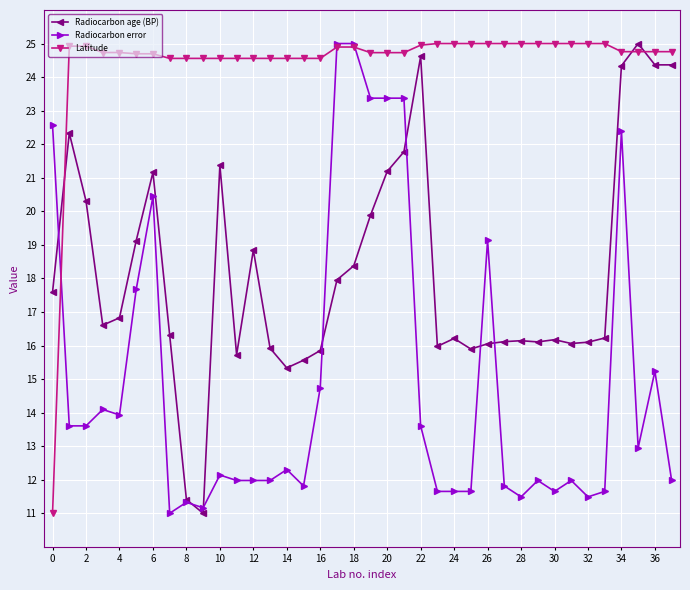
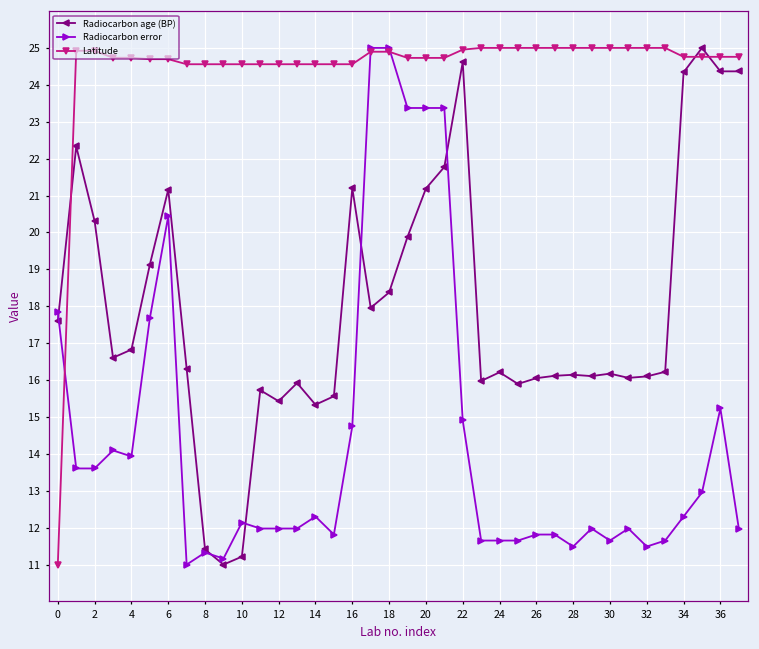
Radiocarbon error, 0: 22.6 -> 17.8
Radiocarbon age (BP), 10: 21.4 -> 11.2
Radiocarbon age (BP), 12: 18.8 -> 15.4
Radiocarbon age (BP), 16: 15.9 -> 21.2
Radiocarbon error, 22: 13.6 -> 14.9
Radiocarbon error, 26: 19.1 -> 11.8
Radiocarbon error, 34: 22.4 -> 12.3
